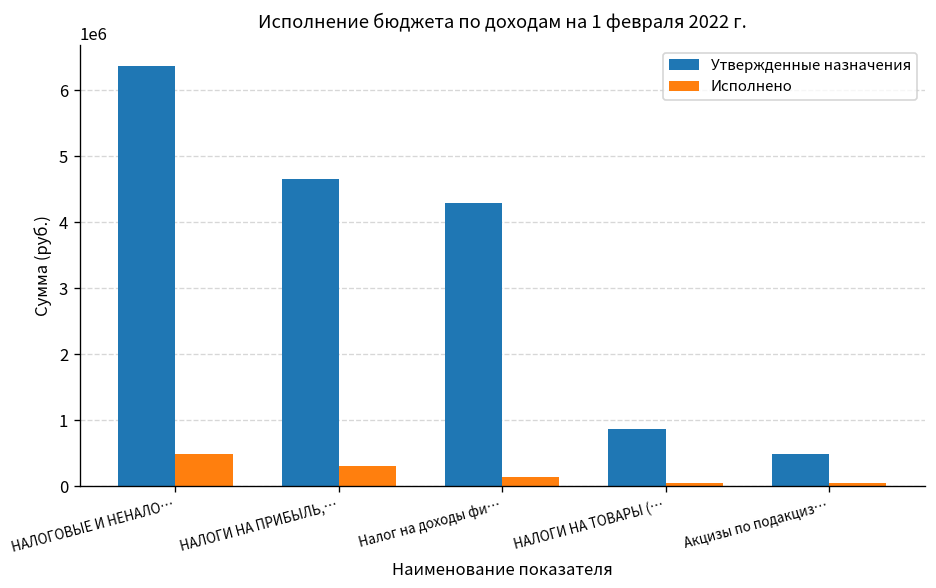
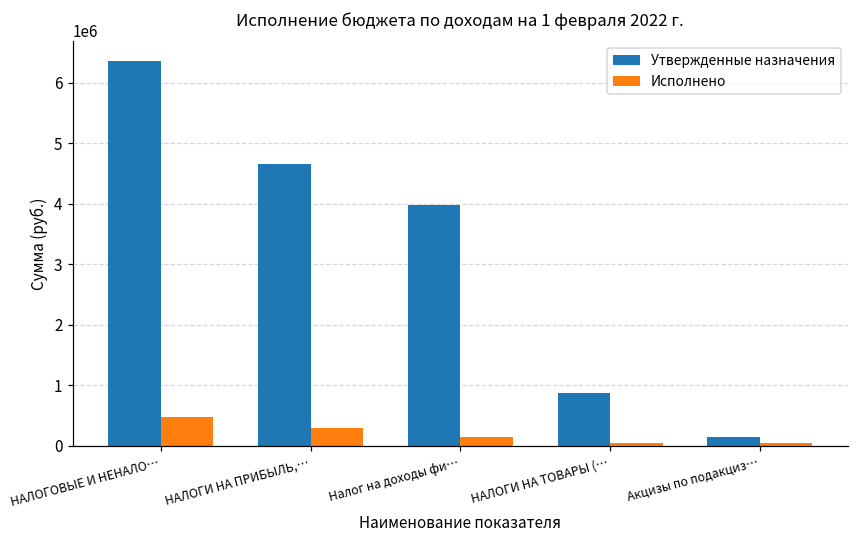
Утвержденные назначения, Налог на доходы фи…: 4300000 -> 4000000
Утвержденные назначения, Акцизы по подакциз…: 500000 -> 100000
